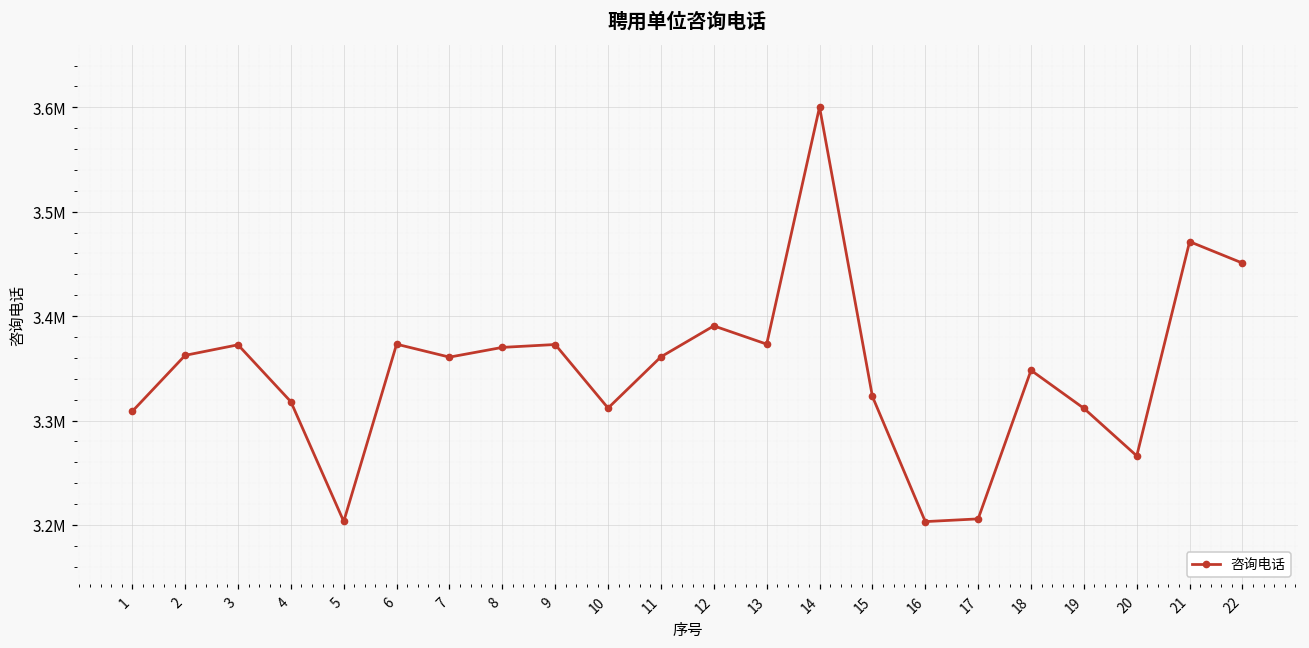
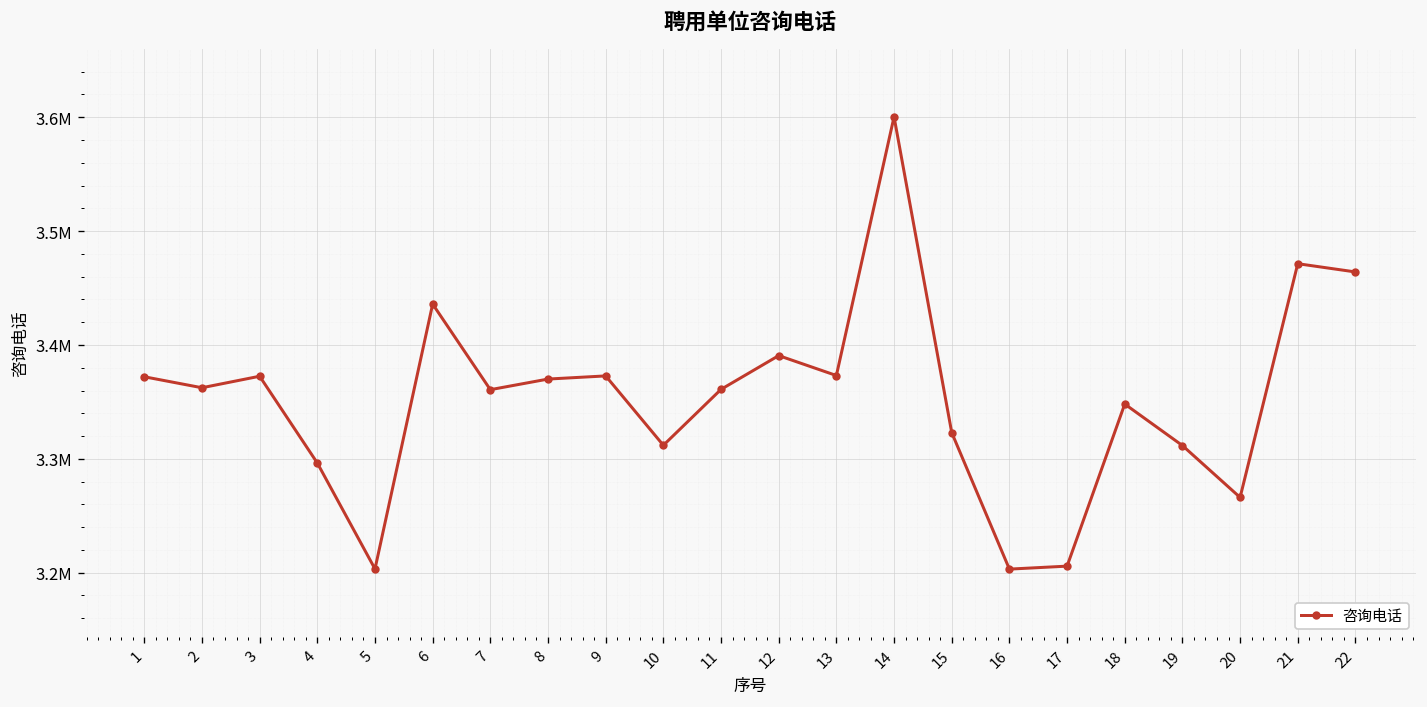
1: 3310000 -> 3370000
4: 3320000 -> 3300000
6: 3370000 -> 3440000
22: 3450000 -> 3460000
